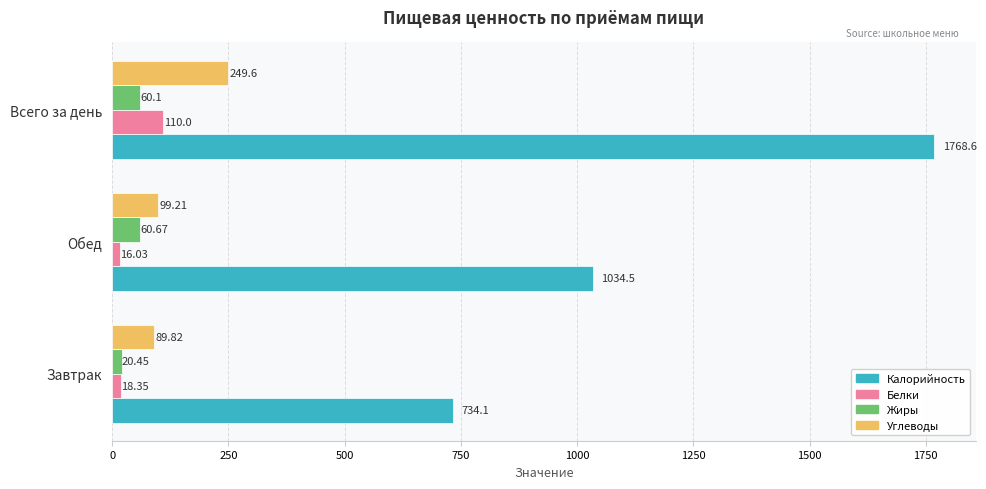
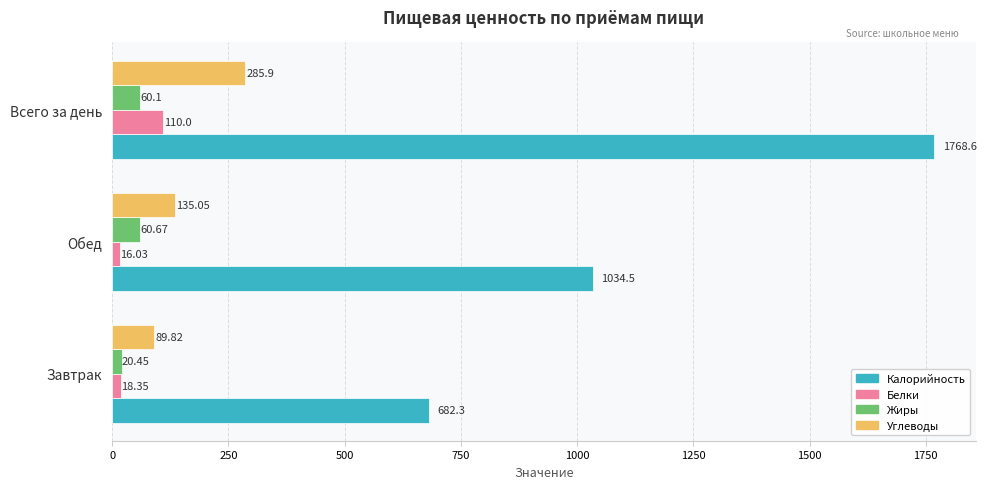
Углеводы, Всего за день: 249.6 -> 285.9
Углеводы, Обед: 99.21 -> 135.05
Калорийность, Завтрак: 734.1 -> 682.3
